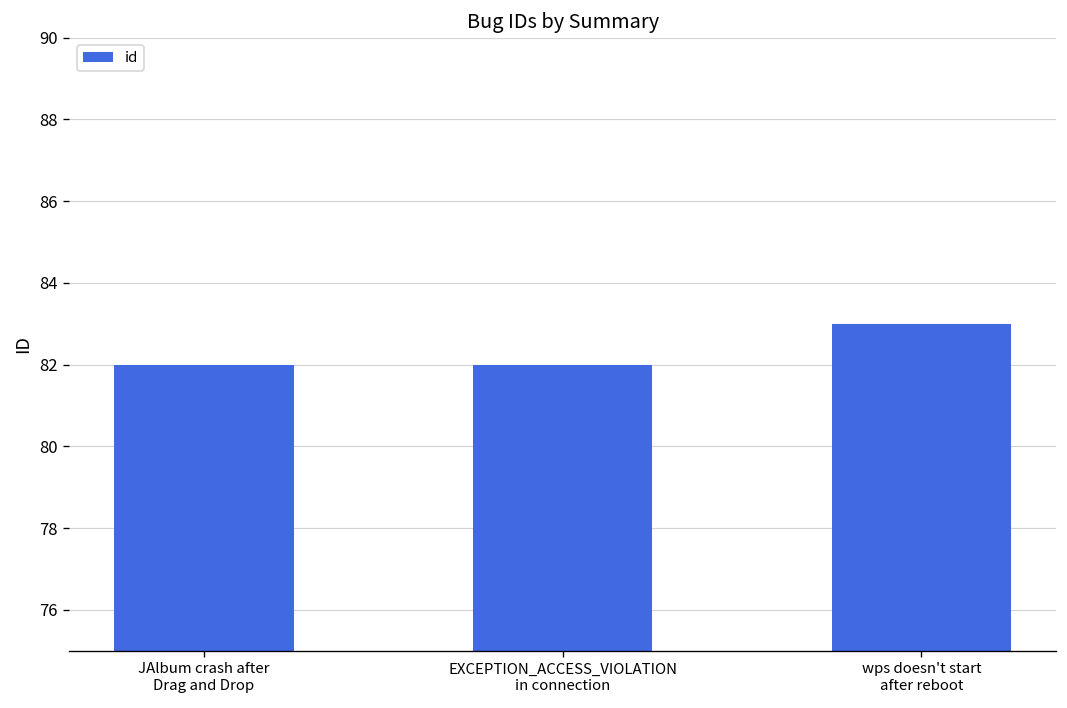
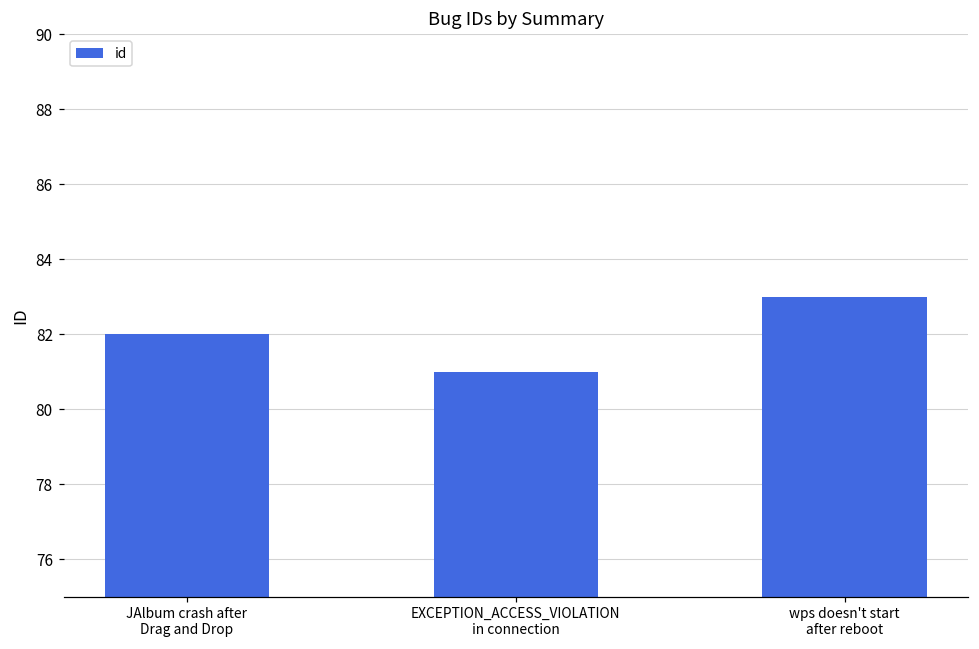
EXCEPTION_ACCESS_VIOLATION in connection: 82 -> 81
